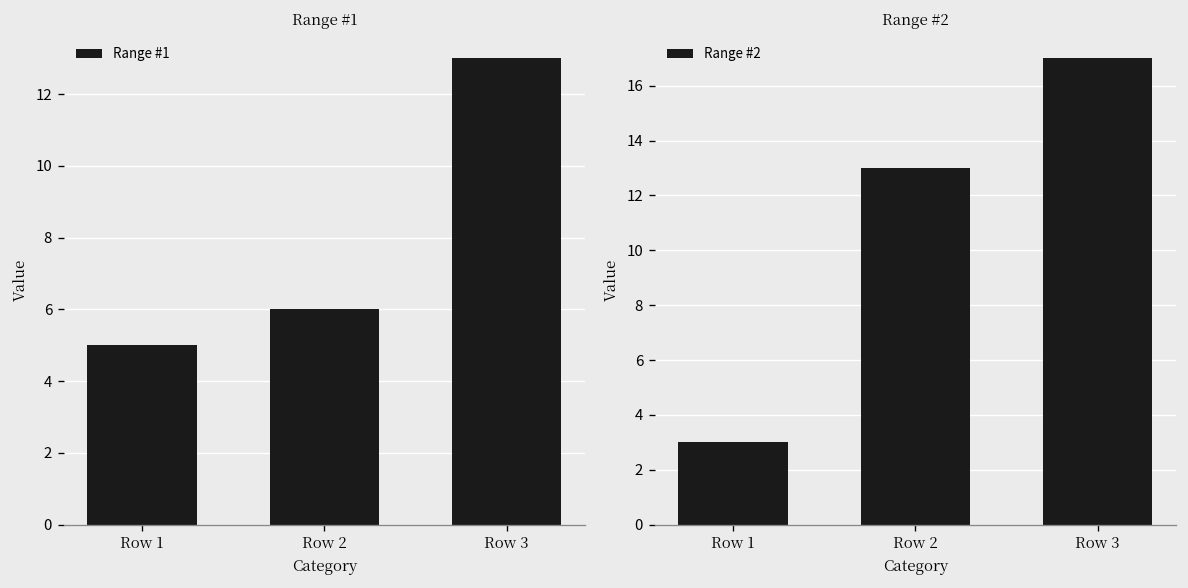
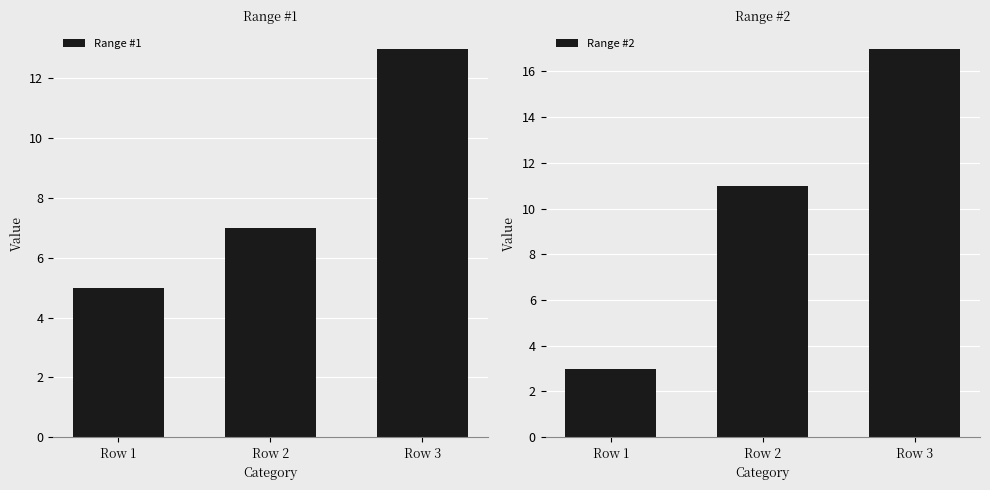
Range #1, Row 2: 6 -> 7
Range #2, Row 2: 13 -> 11
